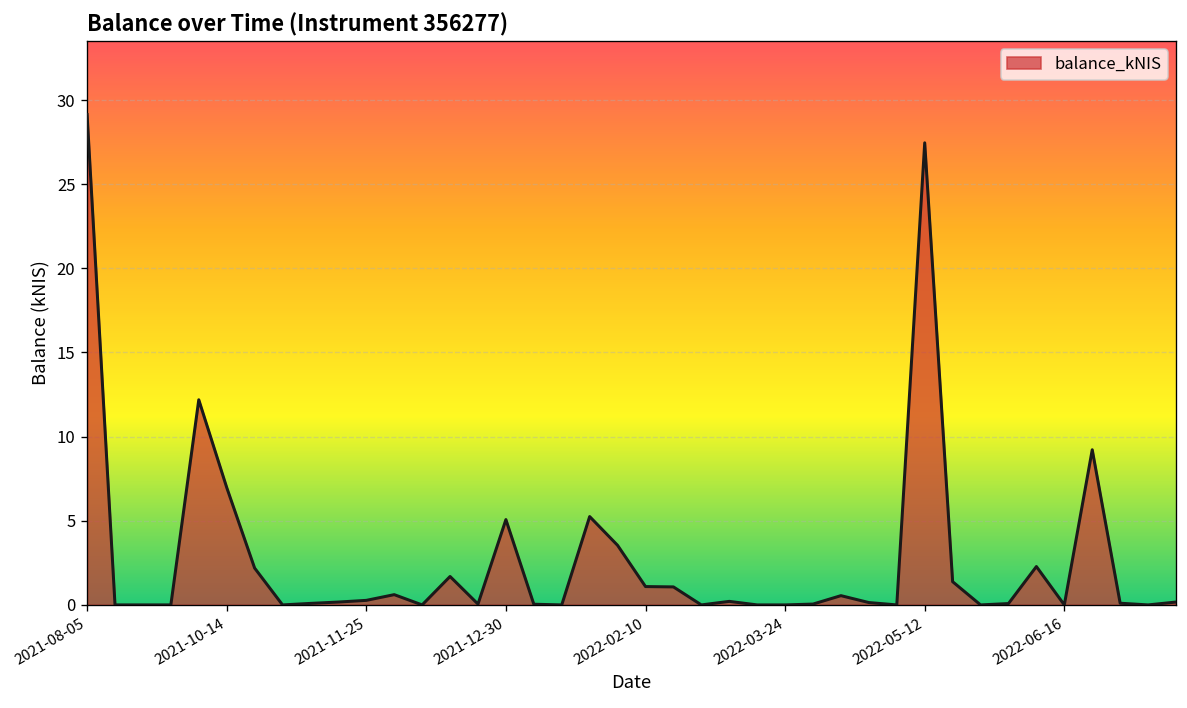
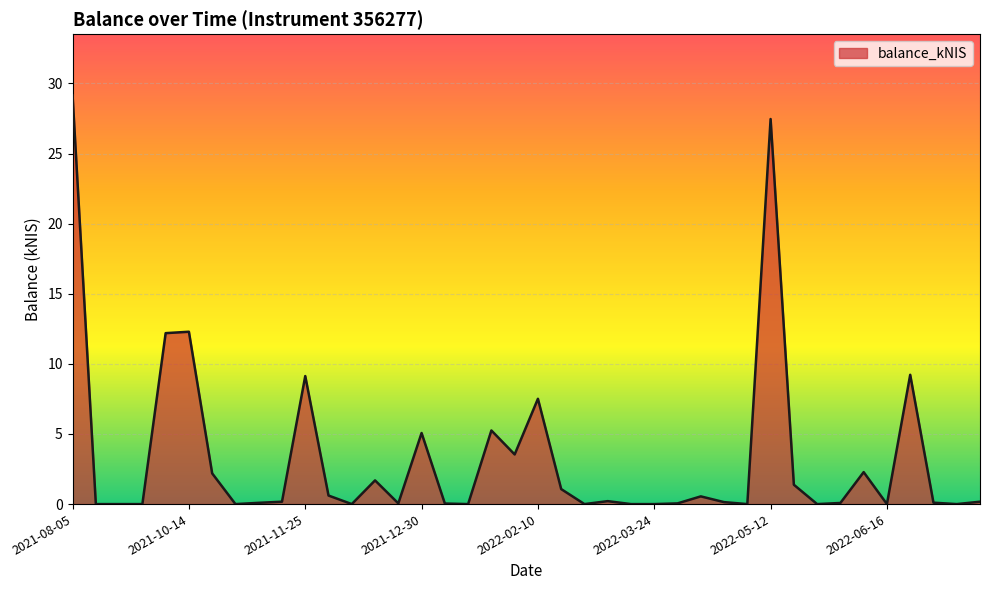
2021-10-14: 7.0 -> 12.3
2021-11-25: 0.3 -> 9.1
2022-02-10: 1.1 -> 7.5
